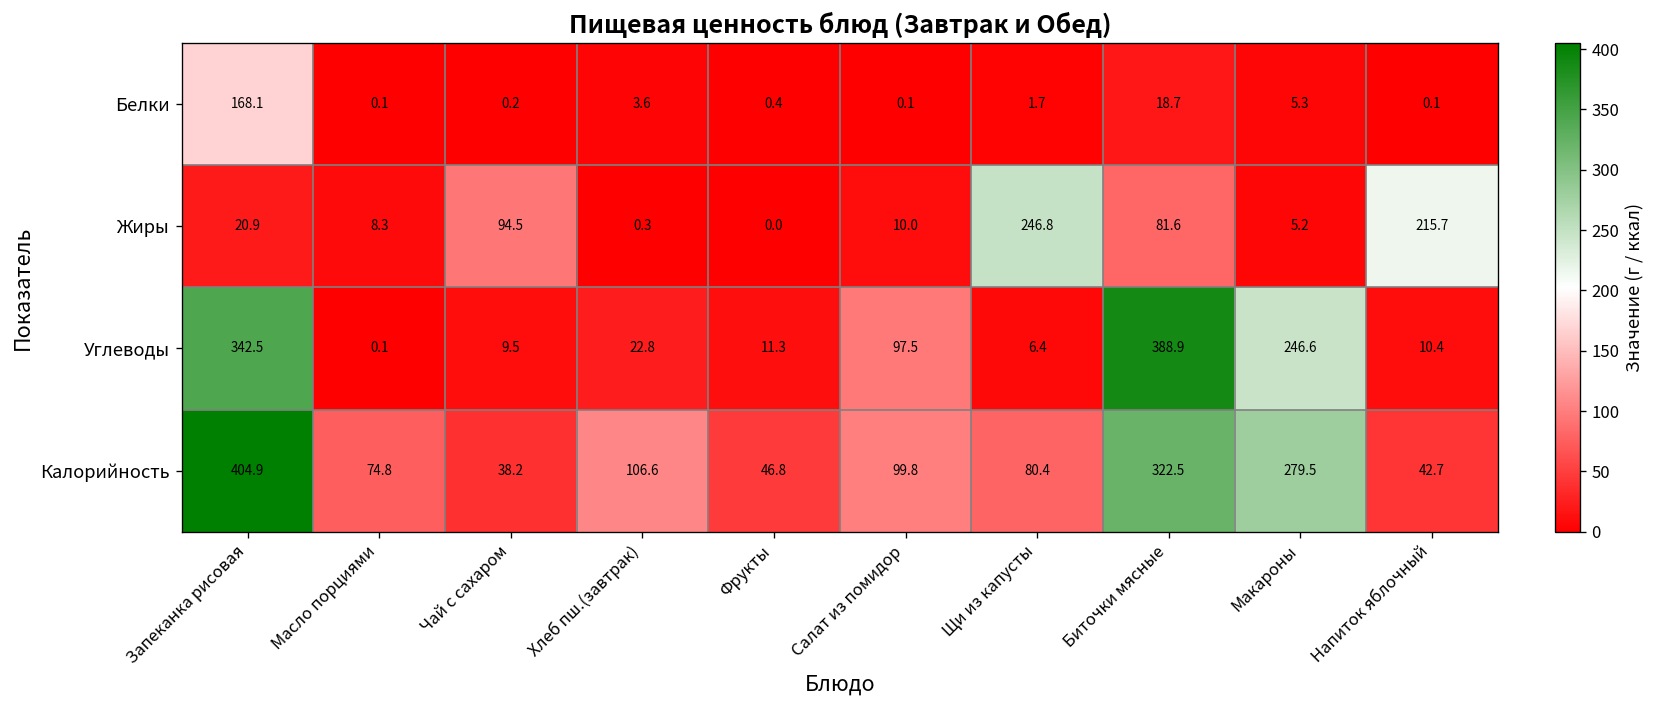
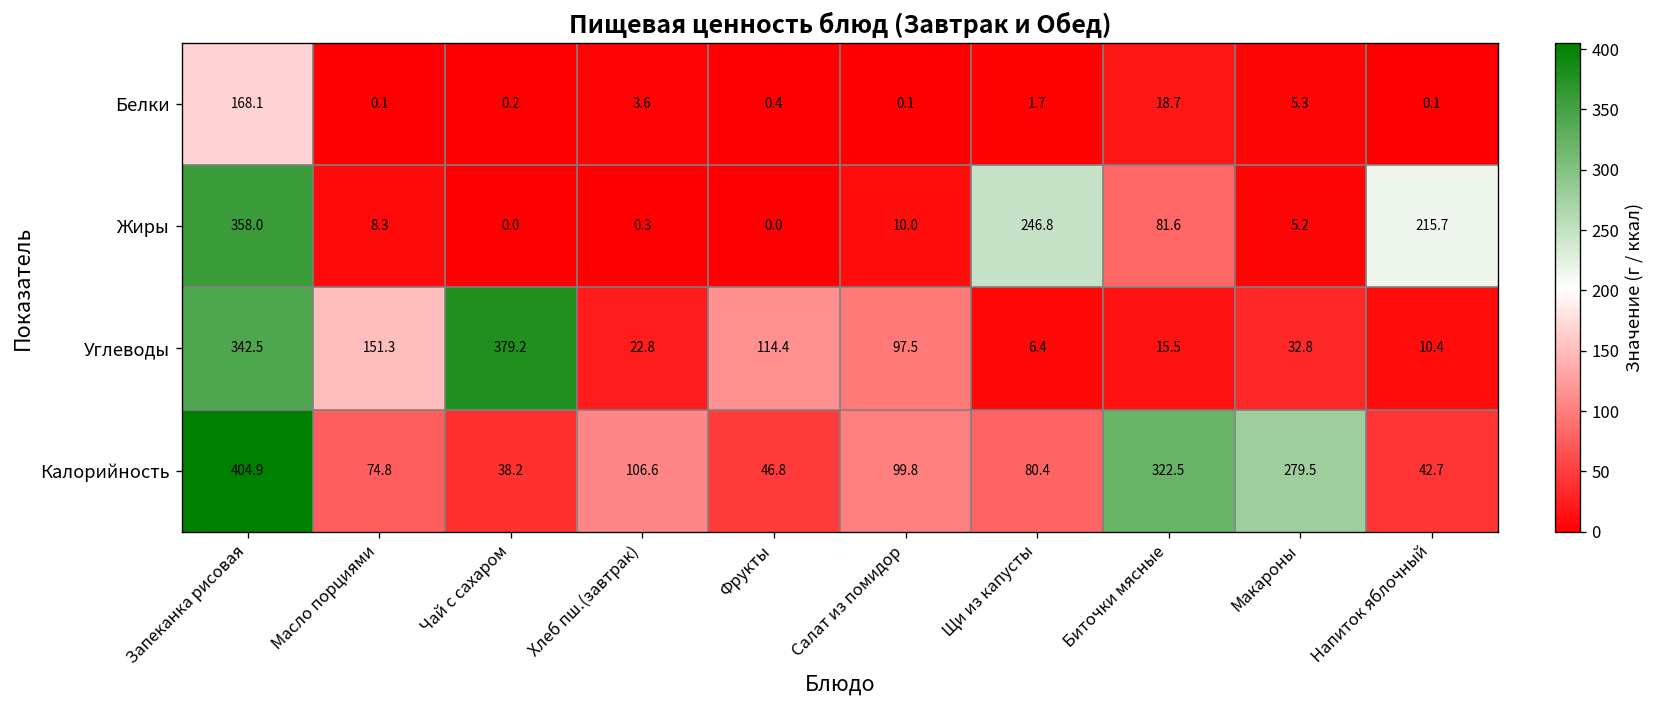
Жиры, Запеканка рисовая: 20.9 -> 358.0
Жиры, Чай с сахаром: 94.5 -> 0.0
Углеводы, Масло порциями: 0.1 -> 151.3
Углеводы, Чай с сахаром: 9.5 -> 379.2
Углеводы, Фрукты: 11.3 -> 114.4
Углеводы, Биточки мясные: 388.9 -> 15.5
Углеводы, Макароны: 246.6 -> 32.8
